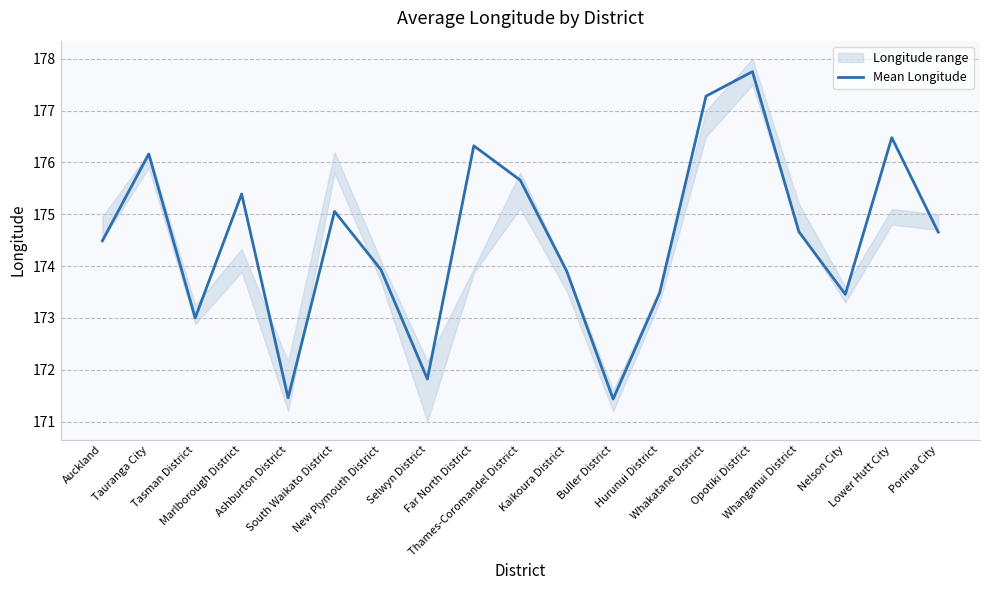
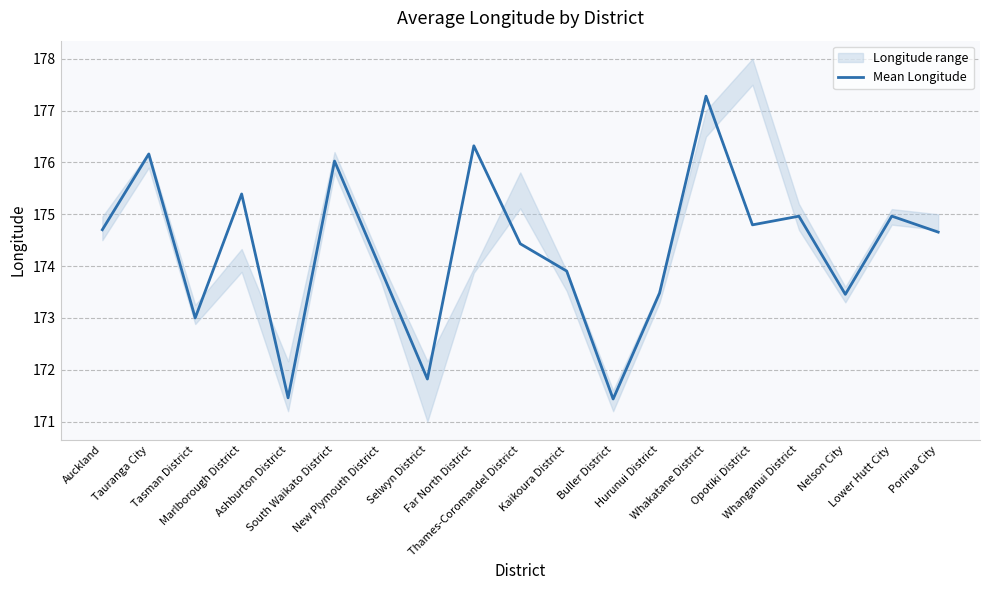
Mean Longitude, Auckland: 174.5 -> 174.7
Mean Longitude, South Waikato District: 175.1 -> 176.0
Mean Longitude, Thames-Coromandel District: 175.7 -> 174.4
Mean Longitude, Opotiki District: 177.8 -> 174.8
Mean Longitude, Whanganui District: 174.7 -> 175.0
Mean Longitude, Lower Hutt City: 176.5 -> 175.0
